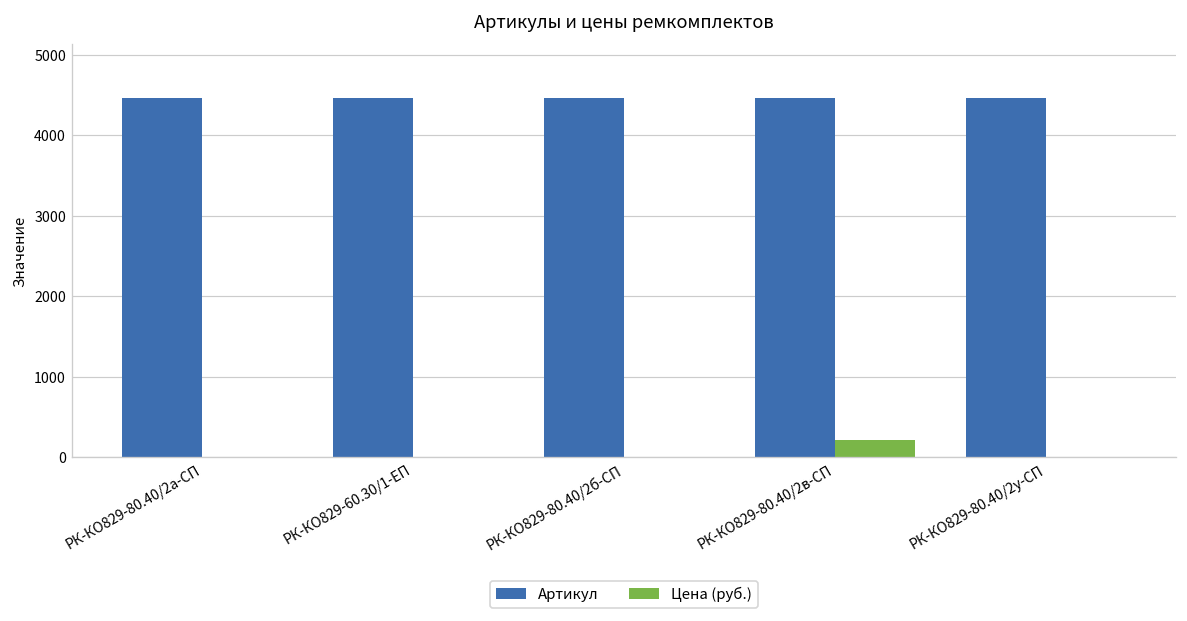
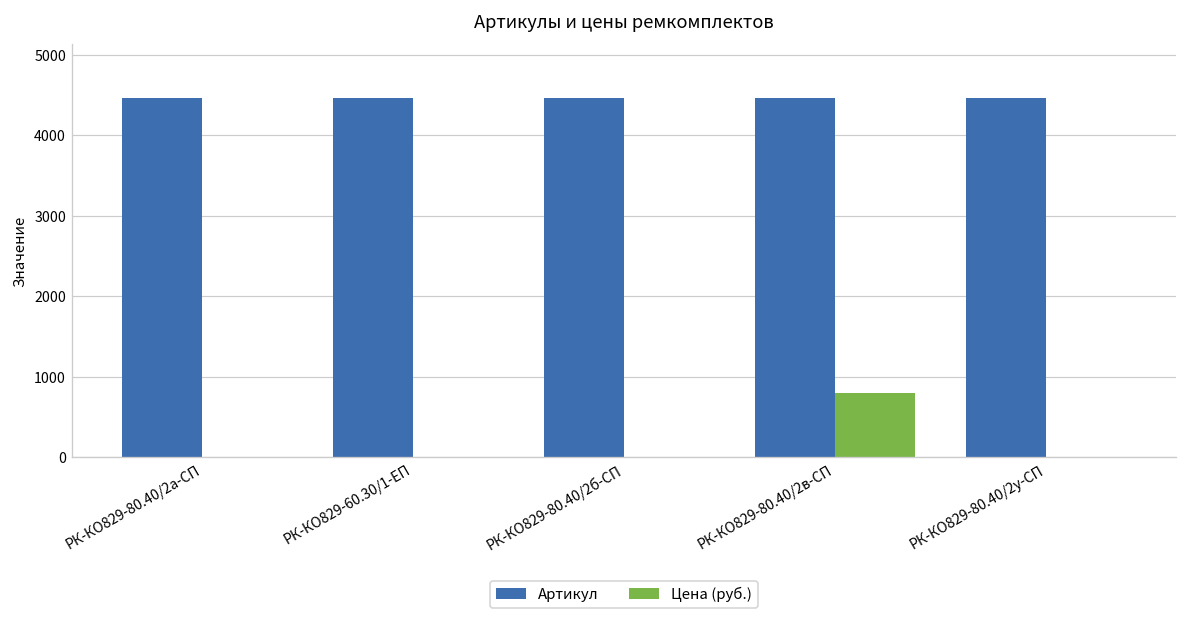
Цена (руб.), РК-КО829-80.40/2в-СП: 200 -> 800
